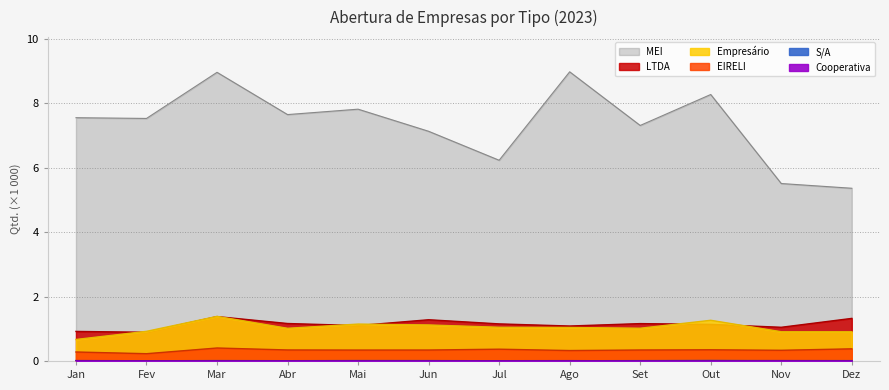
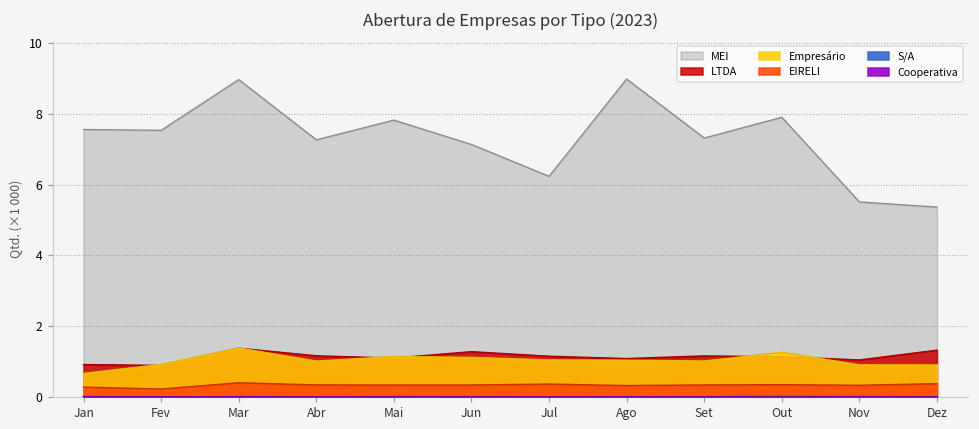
MEI, Abr: 7.7 -> 7.3
MEI, Out: 8.3 -> 7.9
